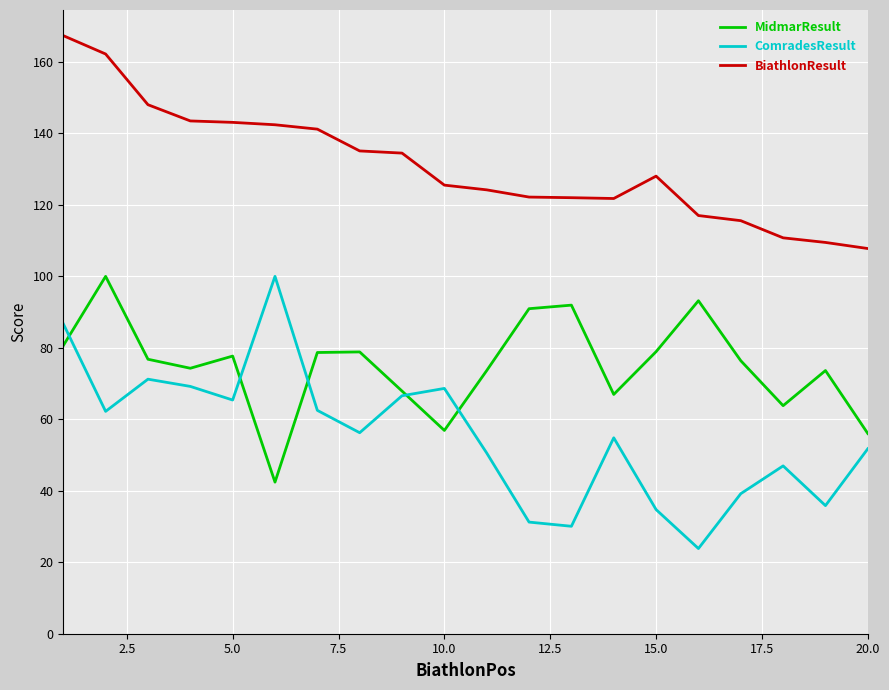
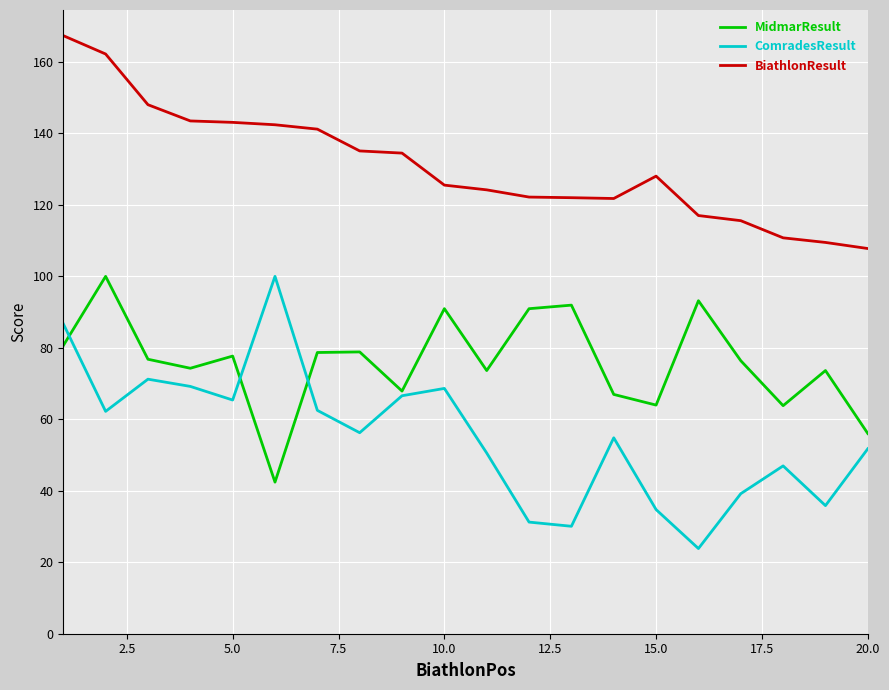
MidmarResult, 10.0: 57 -> 91
MidmarResult, 15.0: 79 -> 64
